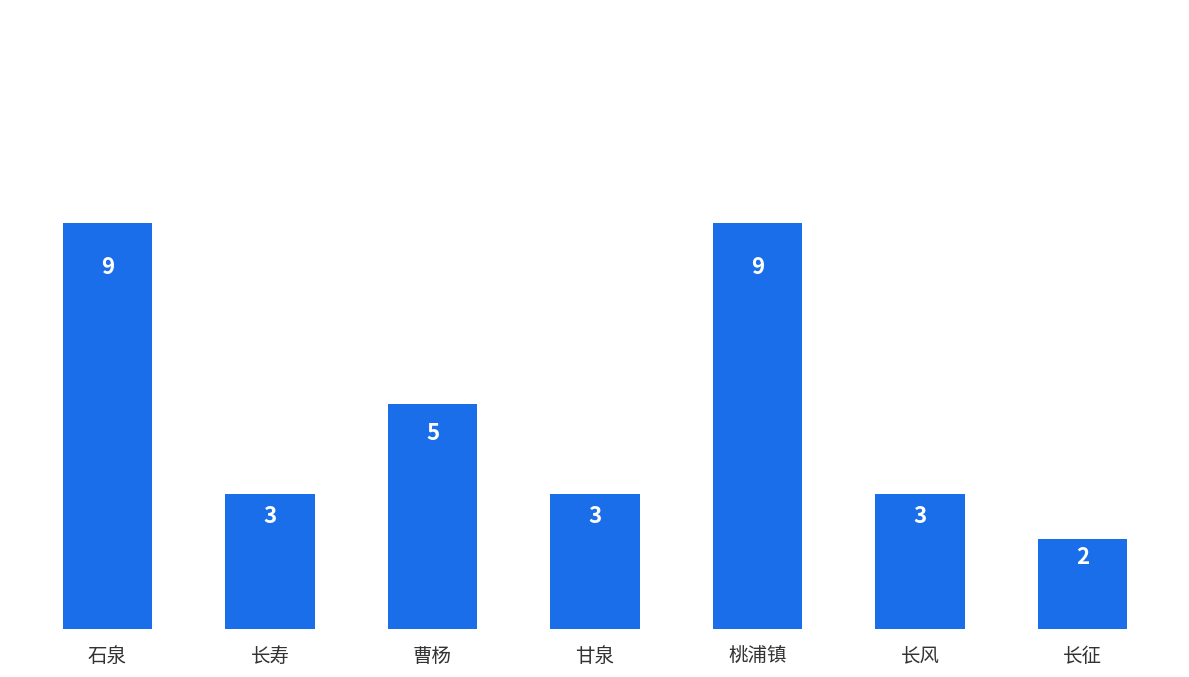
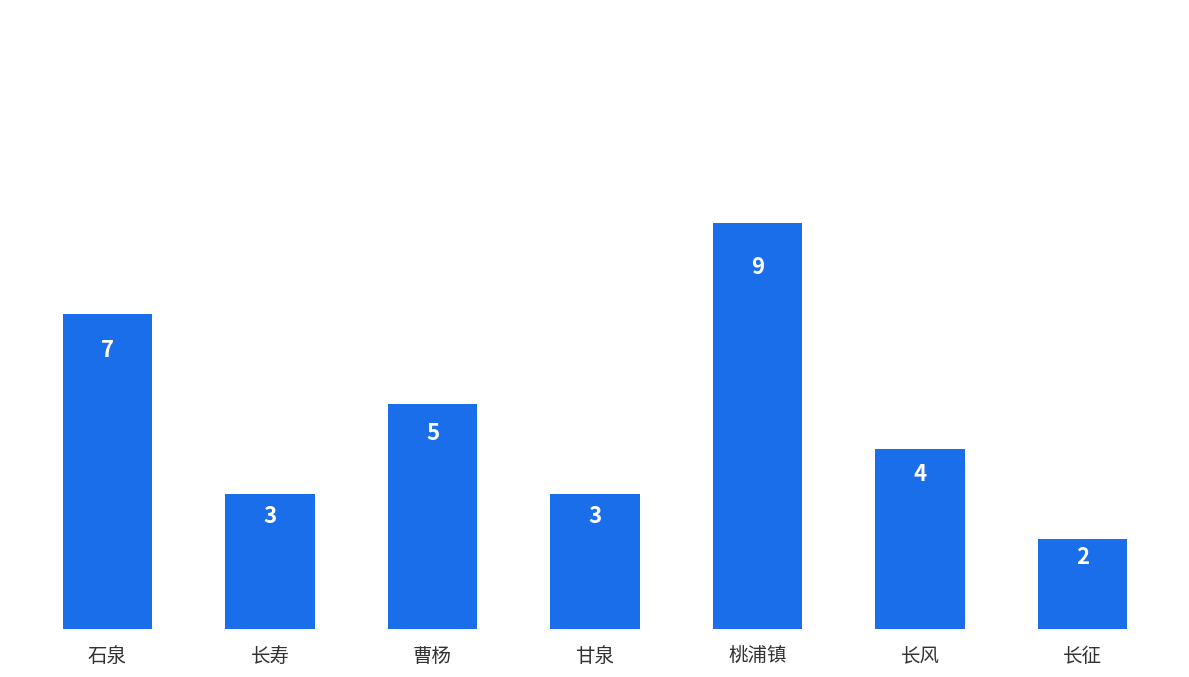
石泉: 9 -> 7
长风: 3 -> 4
